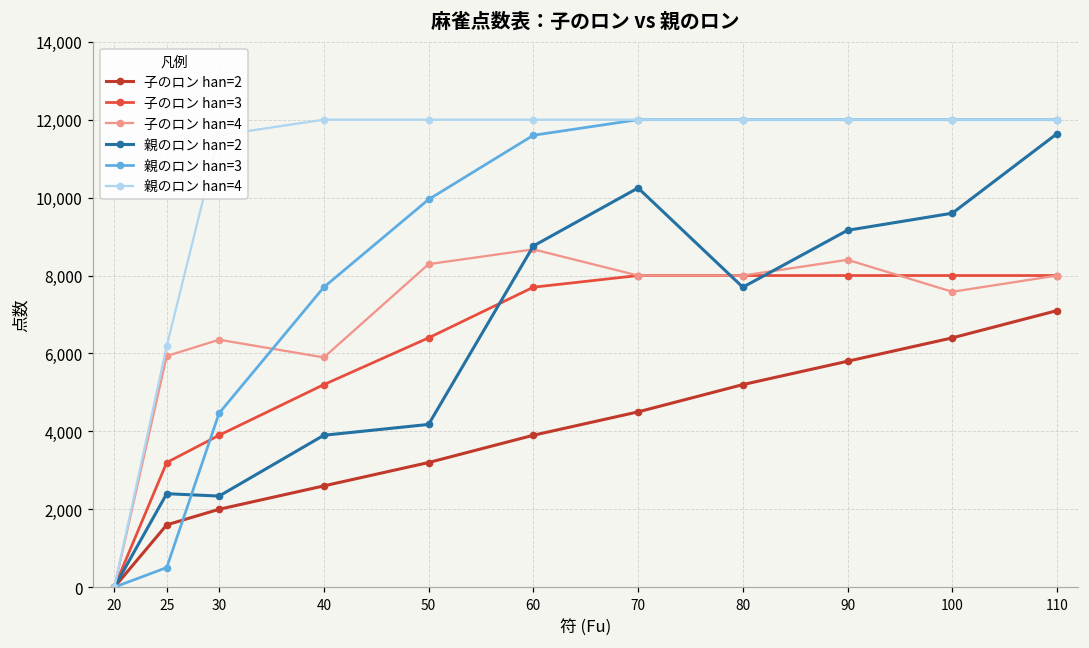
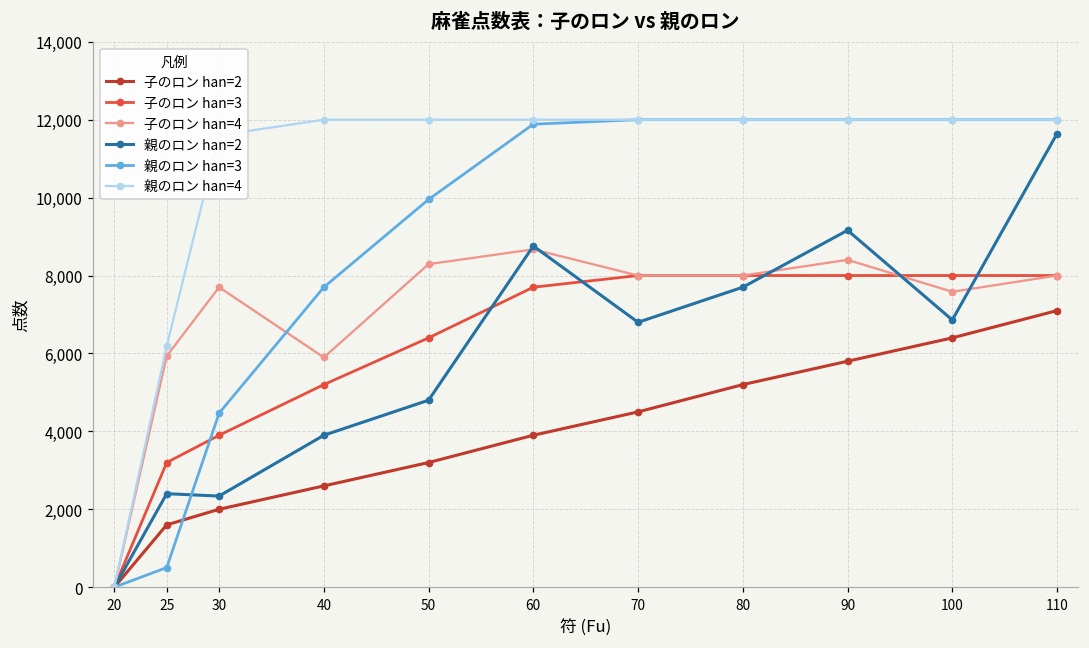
子のロン han=4, 30: 6,400 -> 7,700
親のロン han=2, 50: 4,200 -> 4,800
親のロン han=3, 60: 11,600 -> 11,900
親のロン han=2, 70: 10,200 -> 6,800
親のロン han=2, 100: 9,600 -> 6,900
